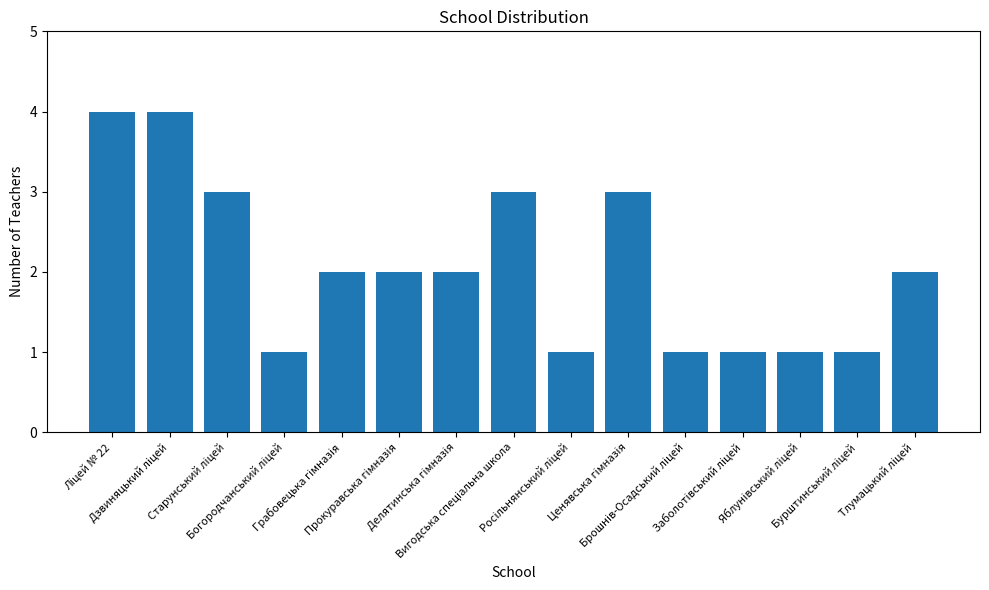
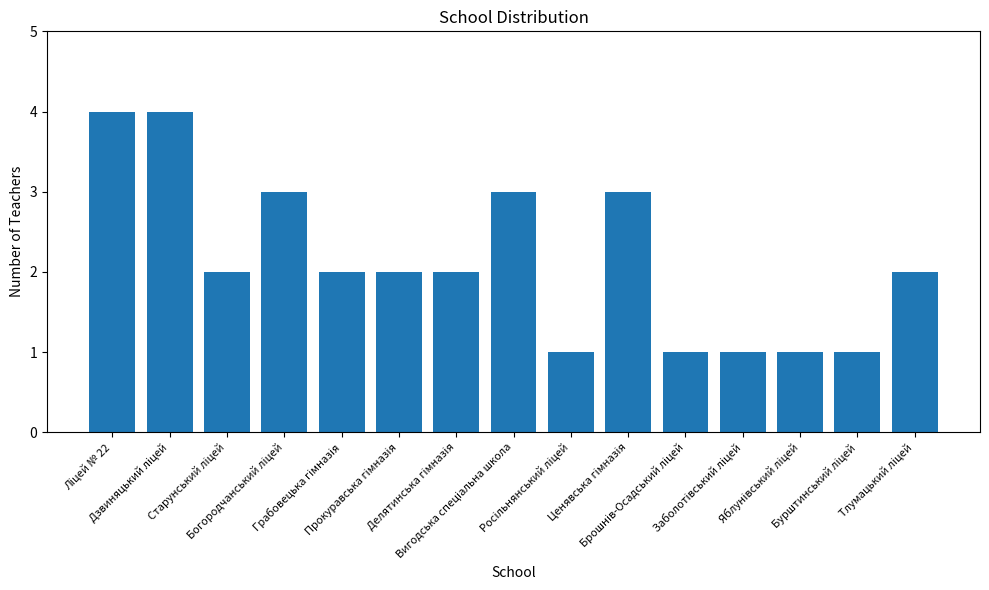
Старунський ліцей: 3 -> 2
Богородчанський ліцей: 1 -> 3
